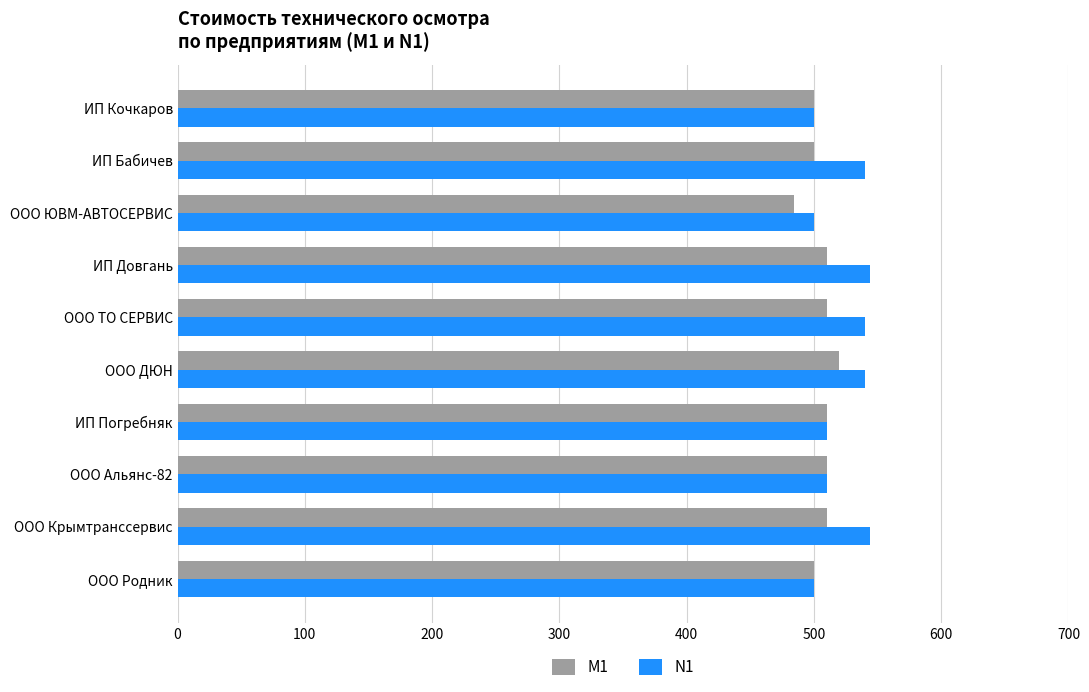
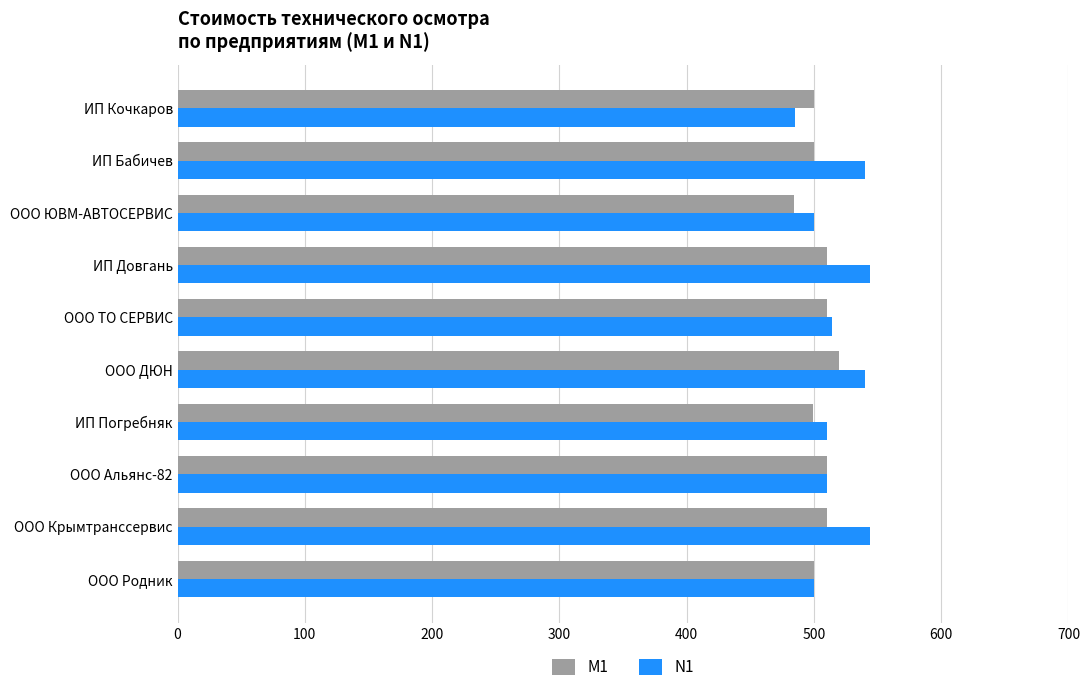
N1, ИП Кочкаров: 500 -> 485
N1, ООО ТО СЕРВИС: 540 -> 514
M1, ИП Погребняк: 510 -> 499
